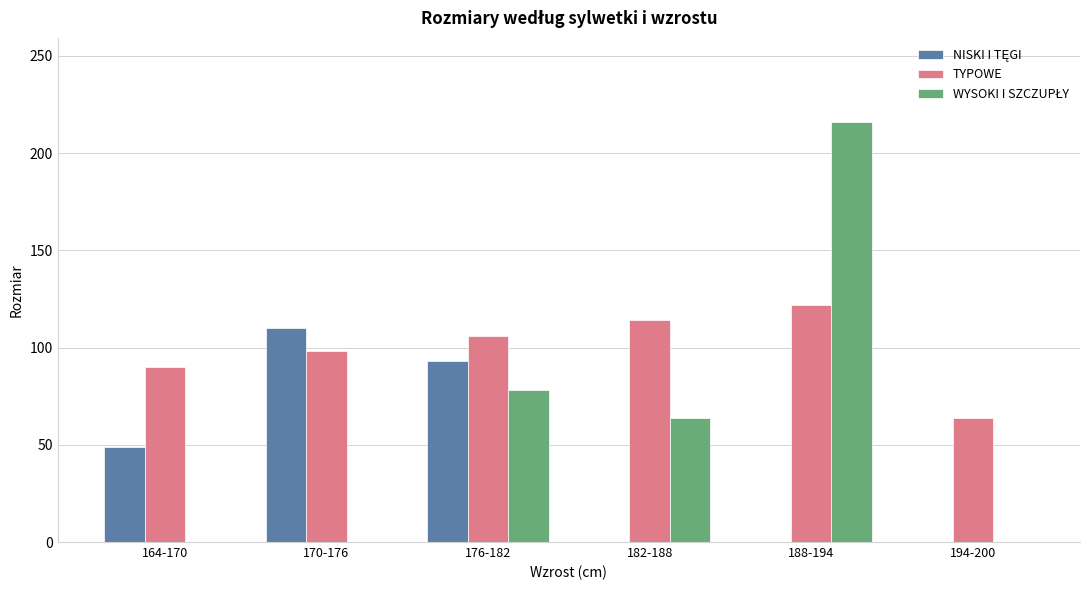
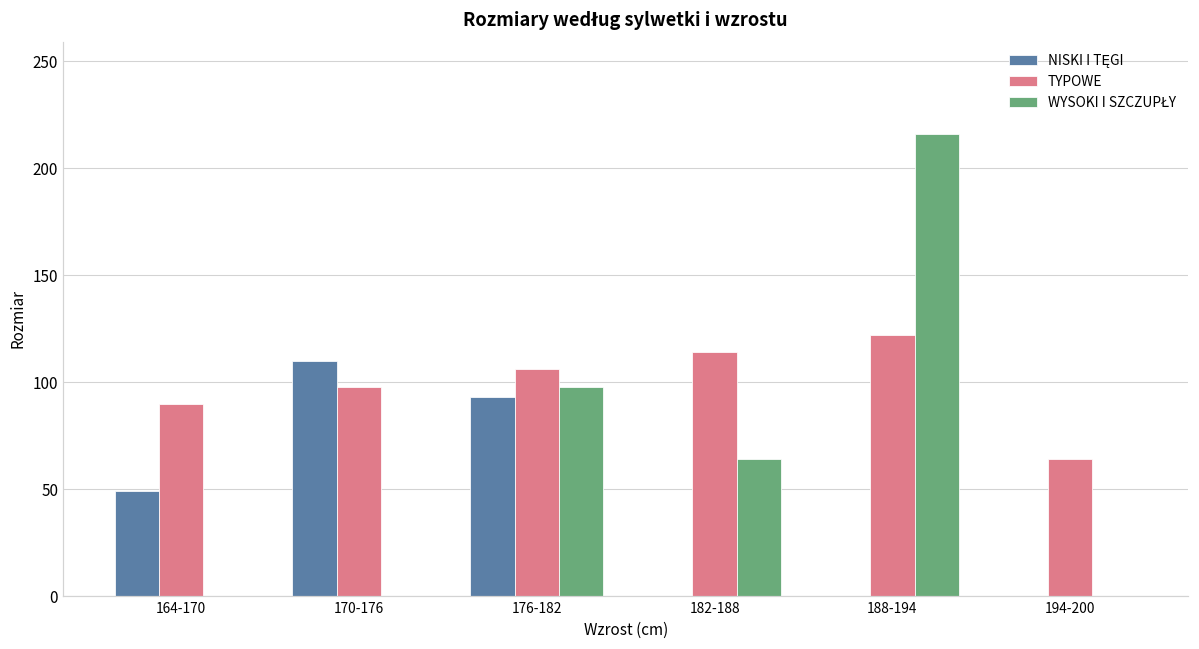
WYSOKI I SZCZUPŁY, 176-182: 78 -> 98
